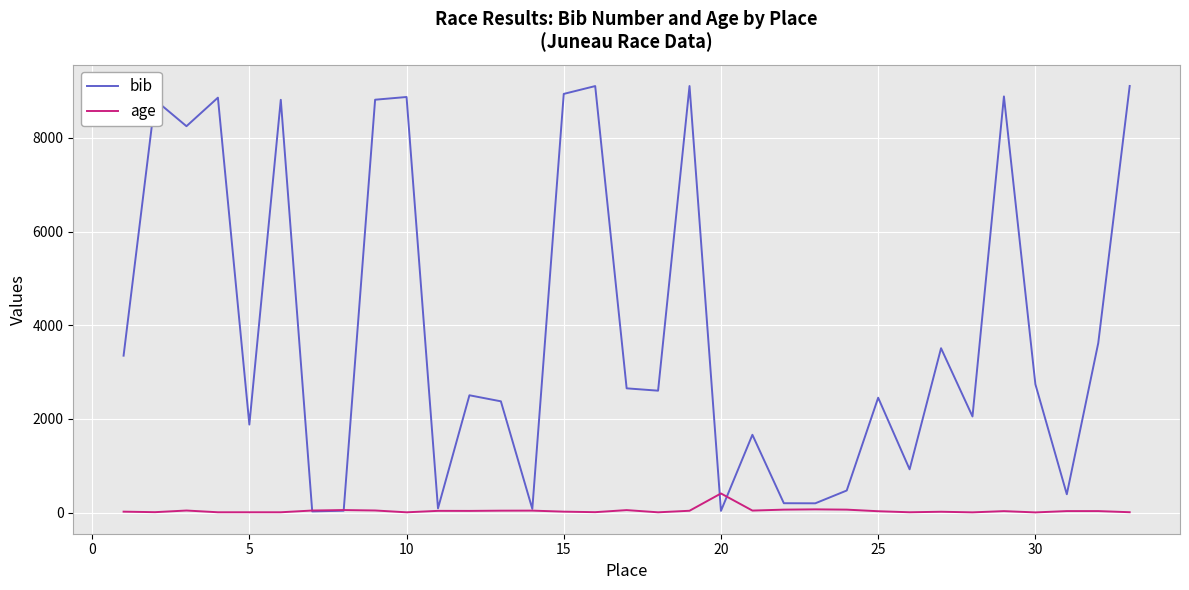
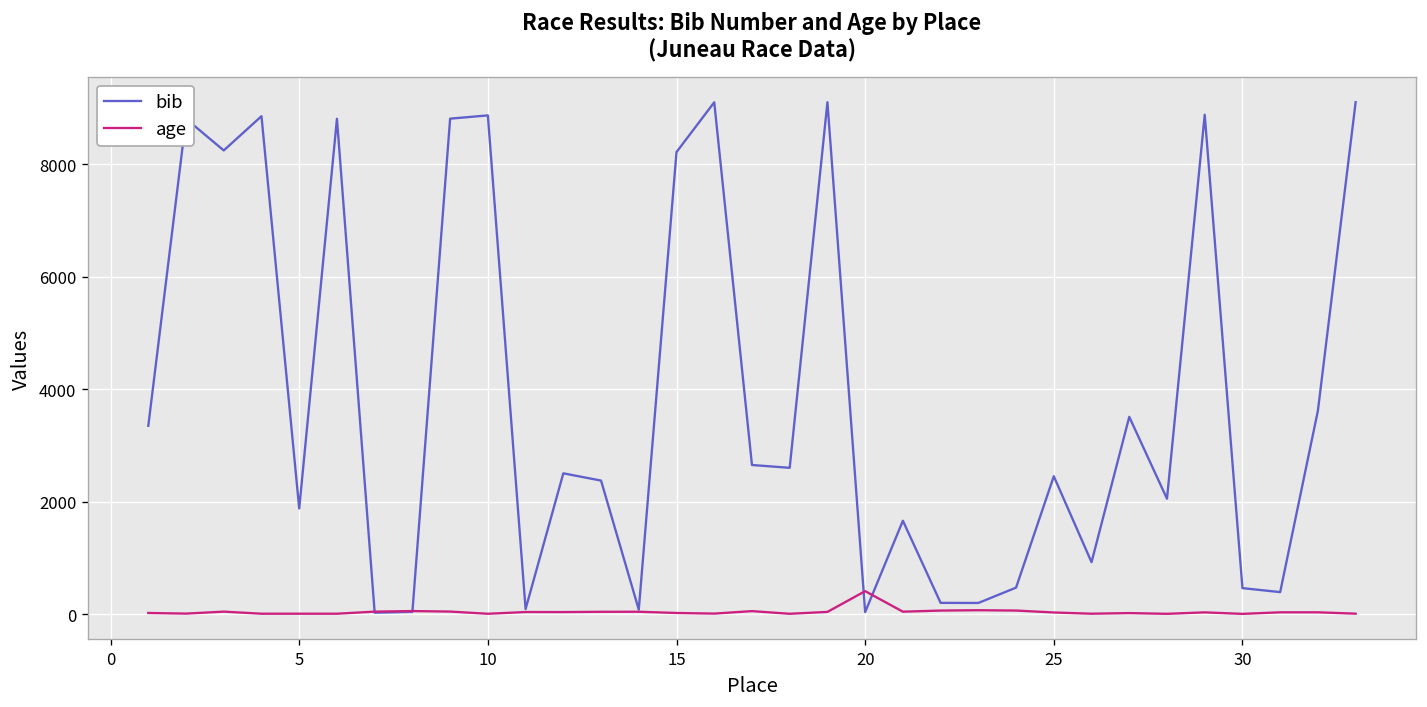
bib, 15: 8900 -> 8200
bib, 30: 2700 -> 500
